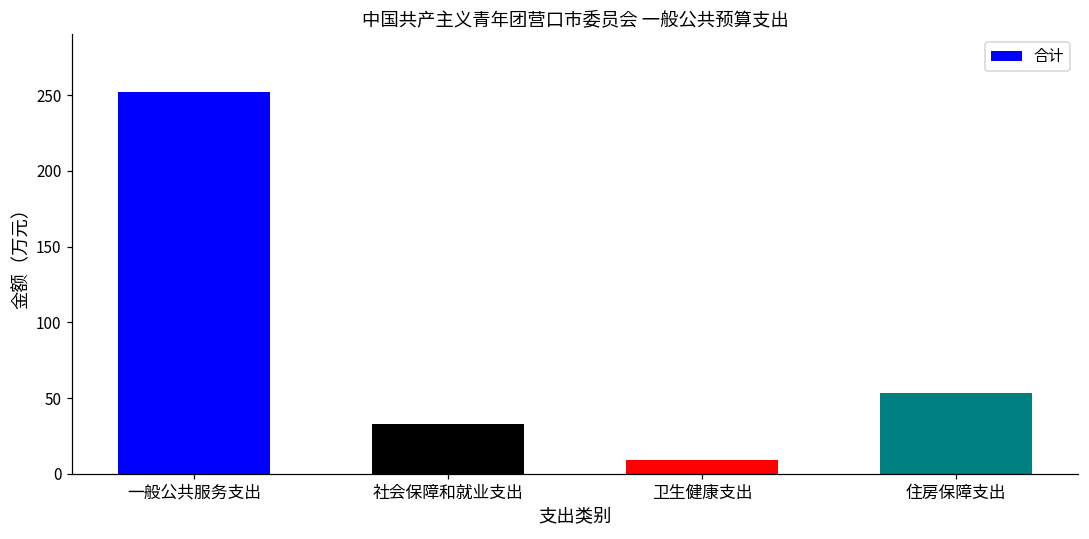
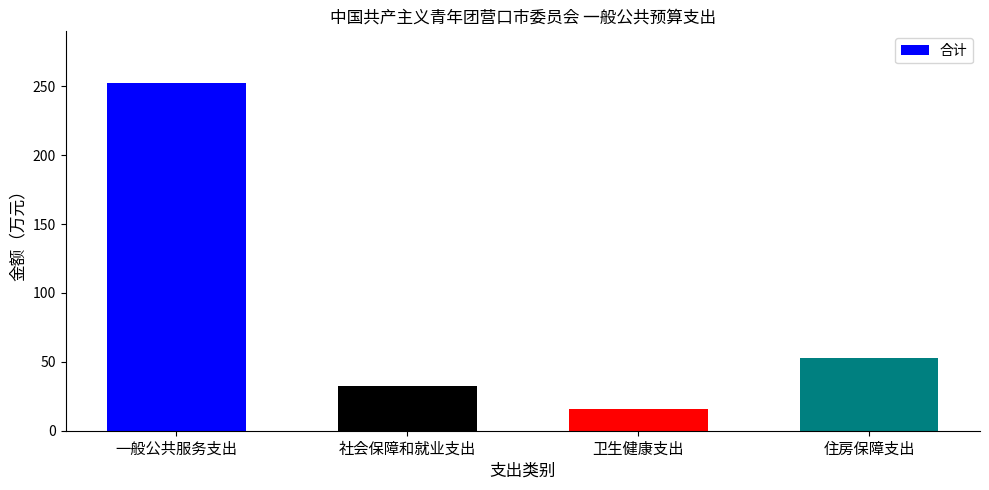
卫生健康支出: 9 -> 16
